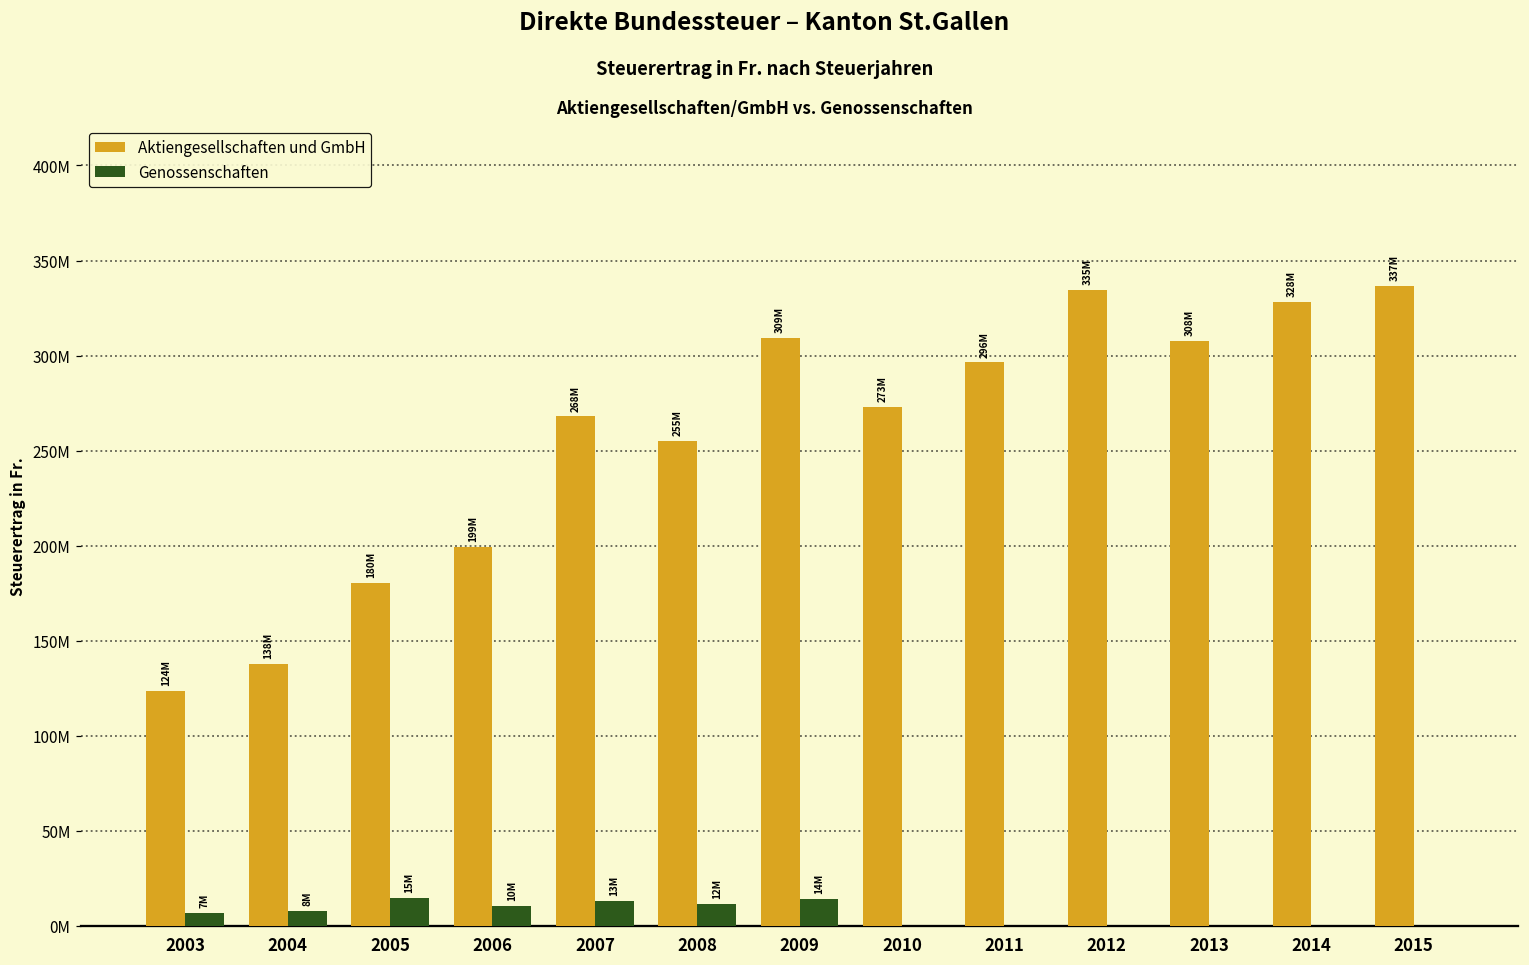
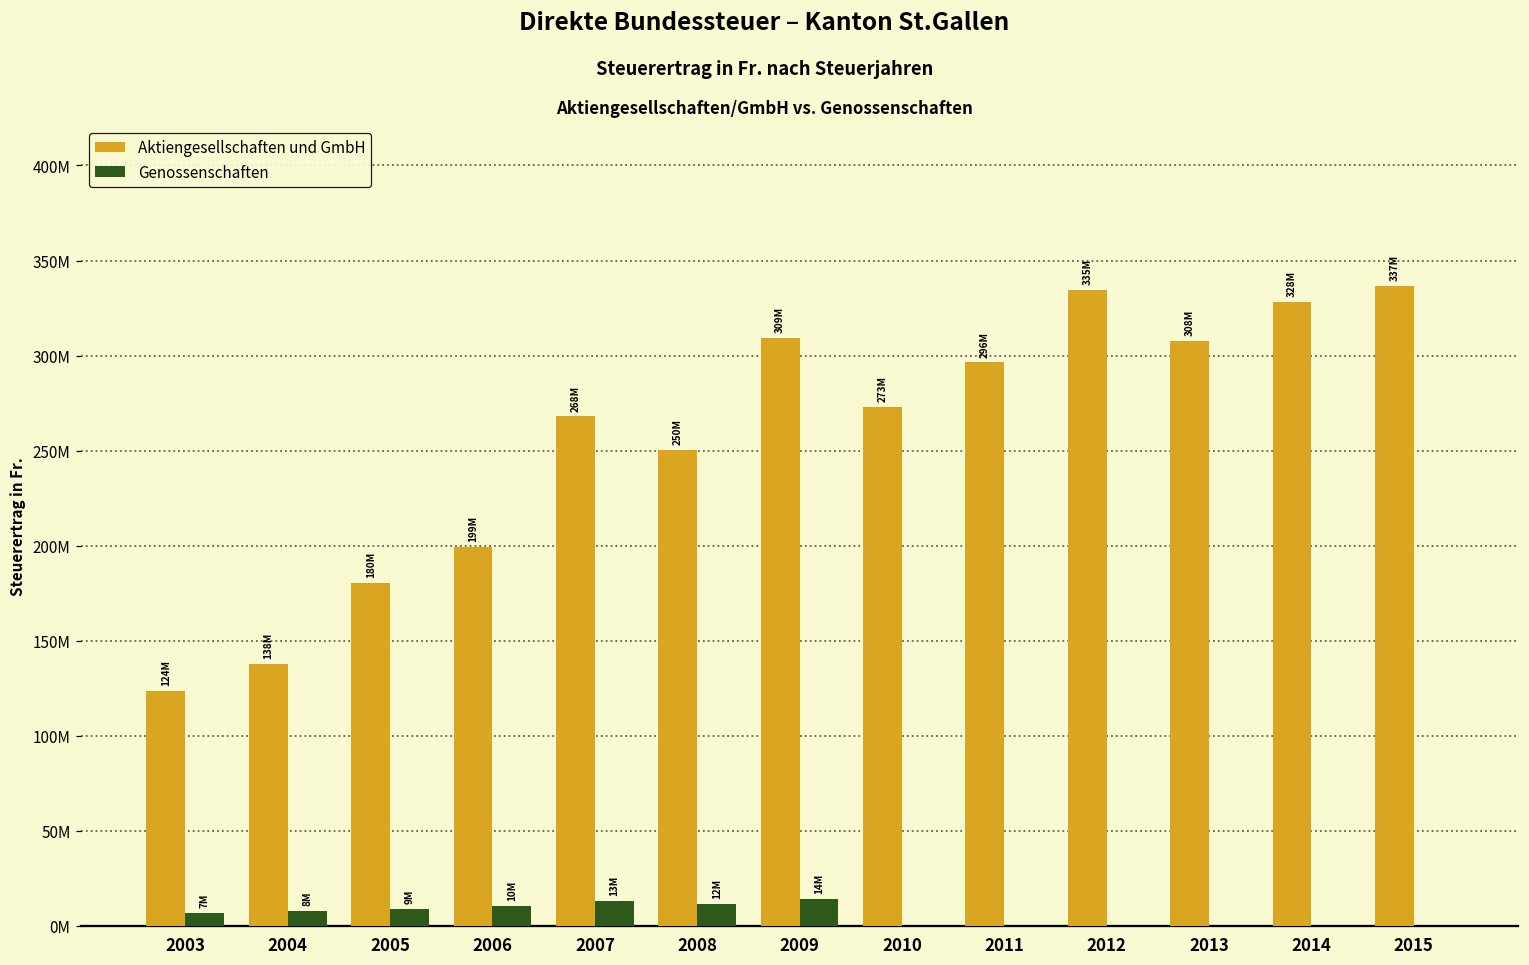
Genossenschaften, 2005: 15M -> 9M
Aktiengesellschaften und GmbH, 2008: 255M -> 250M
